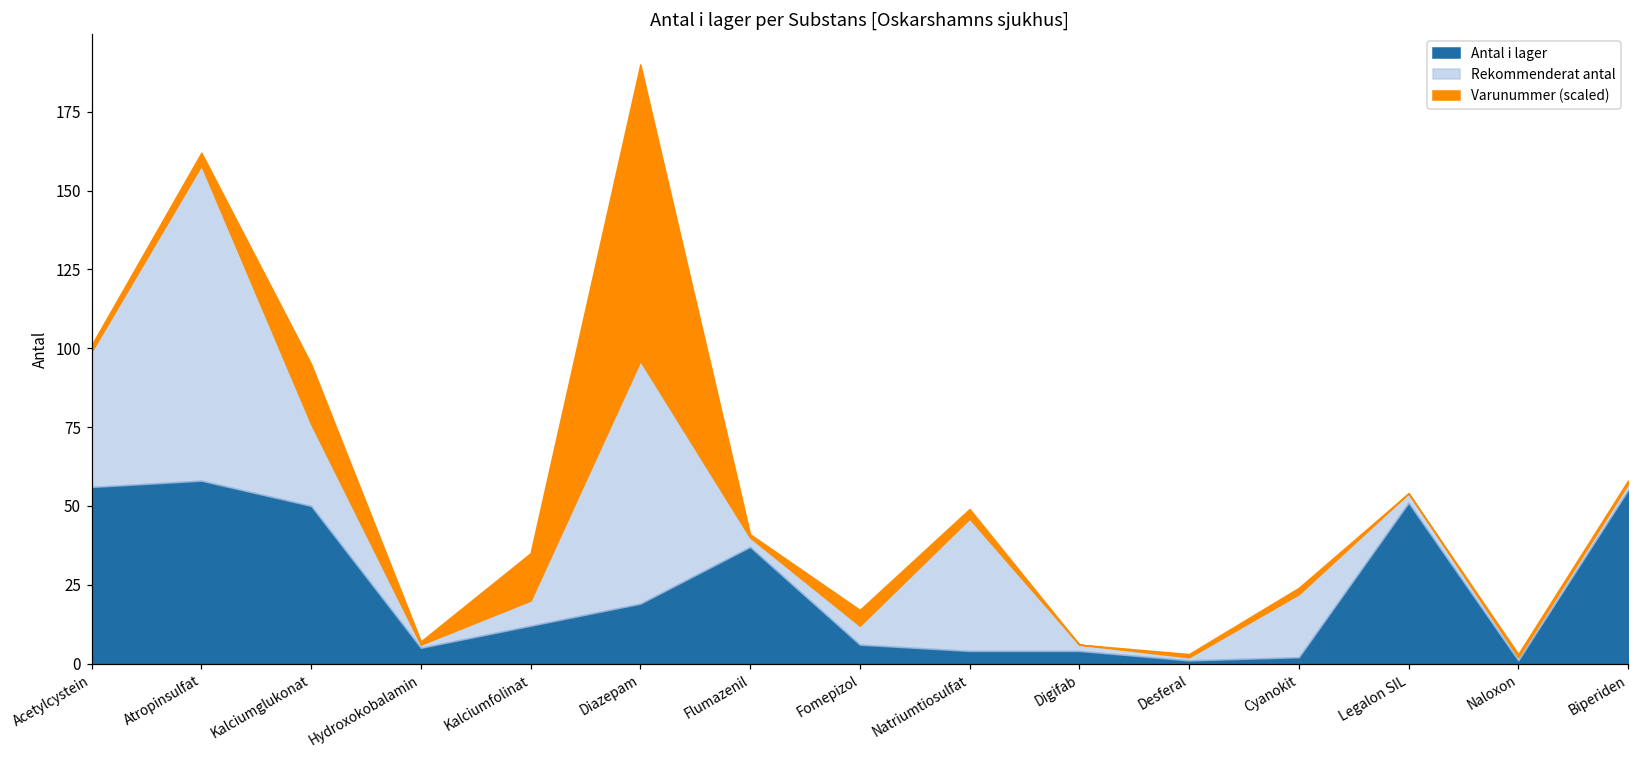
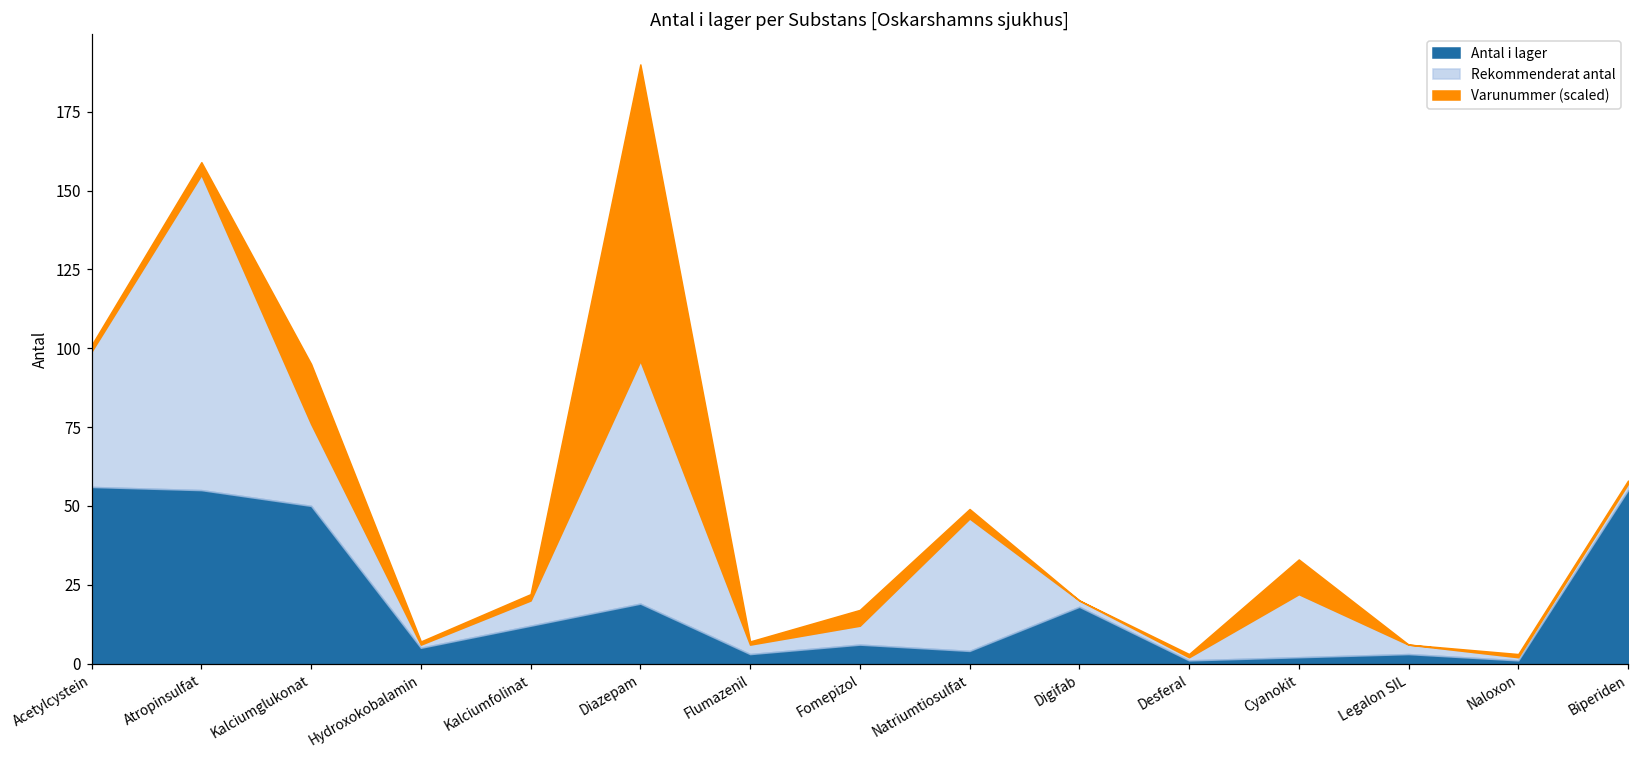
Antal i lager, Atropinsulfat: 58 -> 55
Varunummer (scaled), Kalciumfolinat: 15 -> 2
Antal i lager, Flumazenil: 37 -> 3
Antal i lager, Digifab: 4 -> 18
Varunummer (scaled), Cyanokit: 2 -> 11
Antal i lager, Legalon SIL: 51 -> 3
